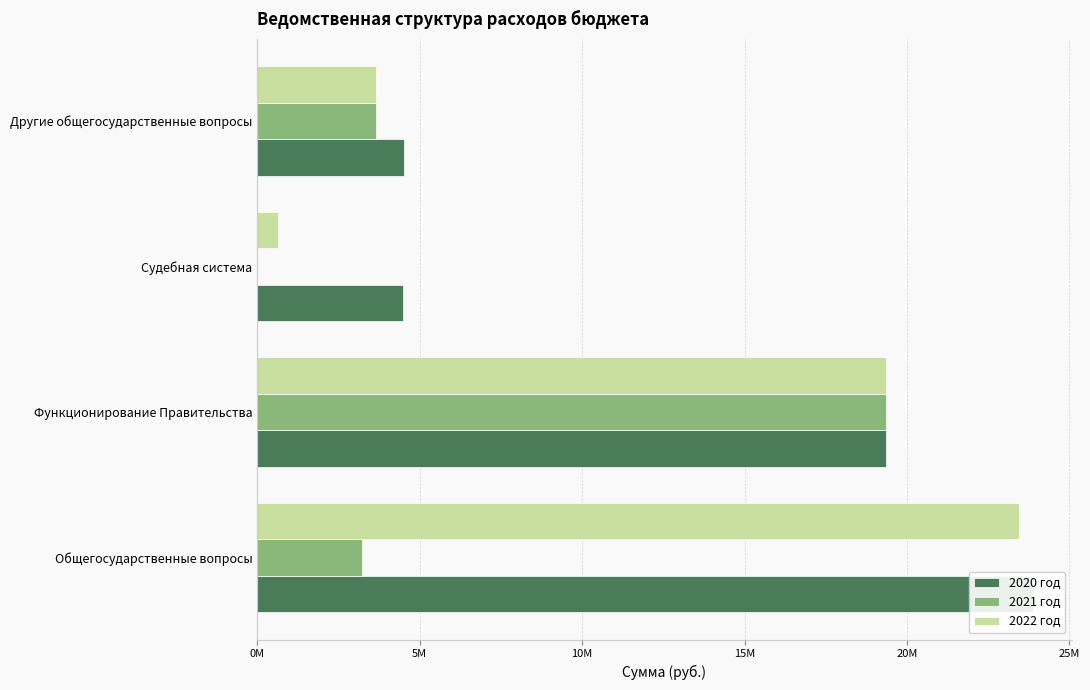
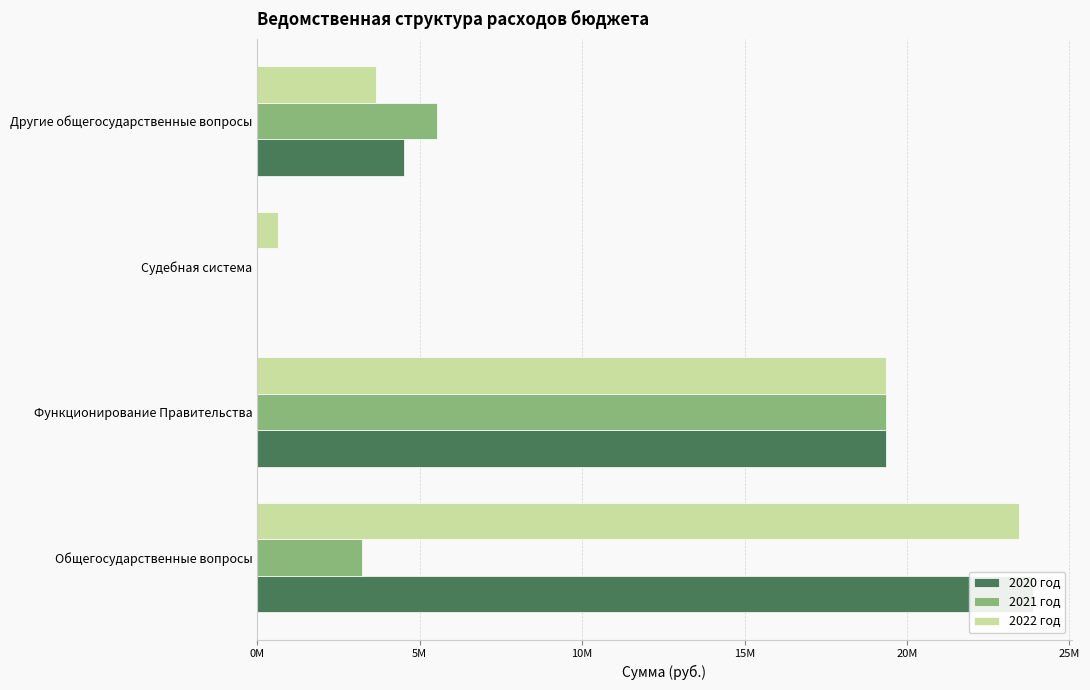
2021 год, Другие общегосударственные вопросы: 3700000 -> 5500000
2020 год, Судебная система: 4500000 -> 0
